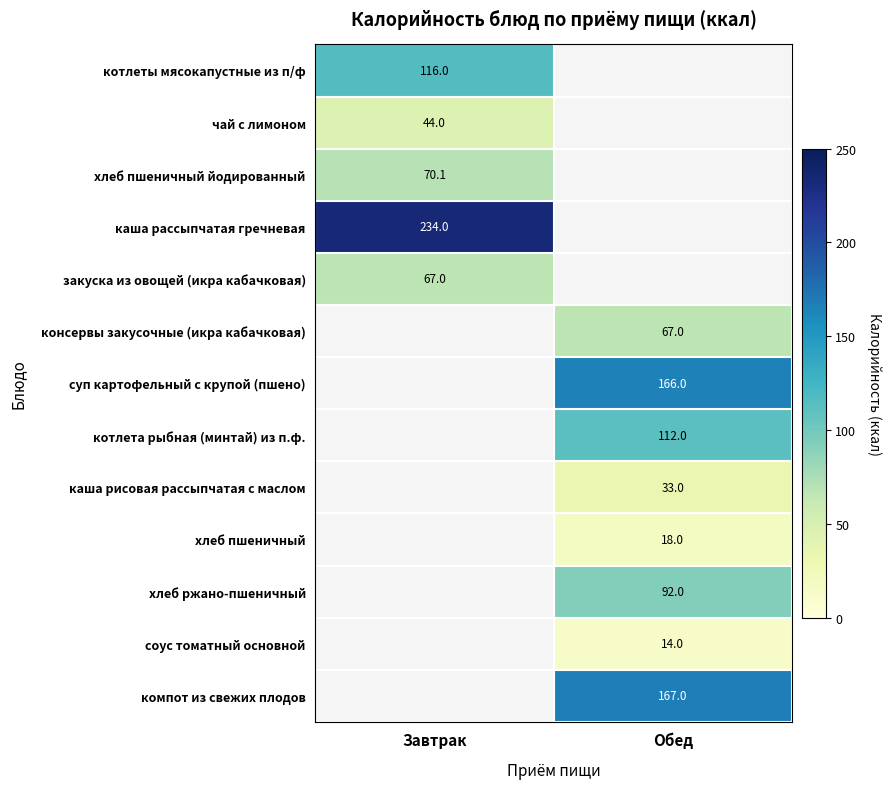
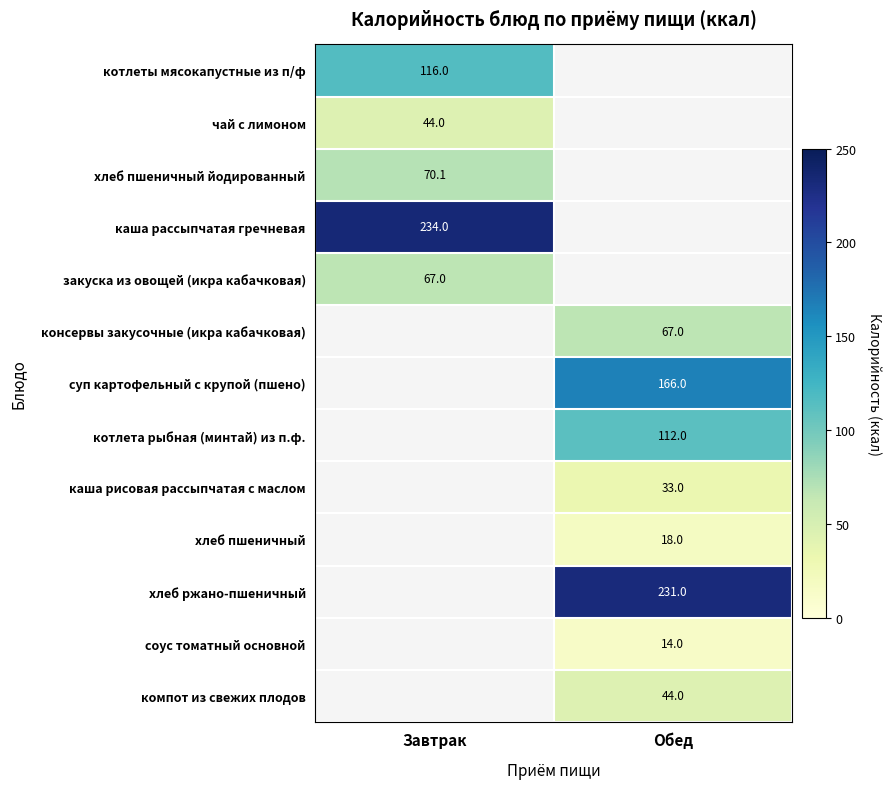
хлеб ржано-пшеничный, Обед: 92.0 -> 231.0
компот из свежих плодов, Обед: 167.0 -> 44.0
